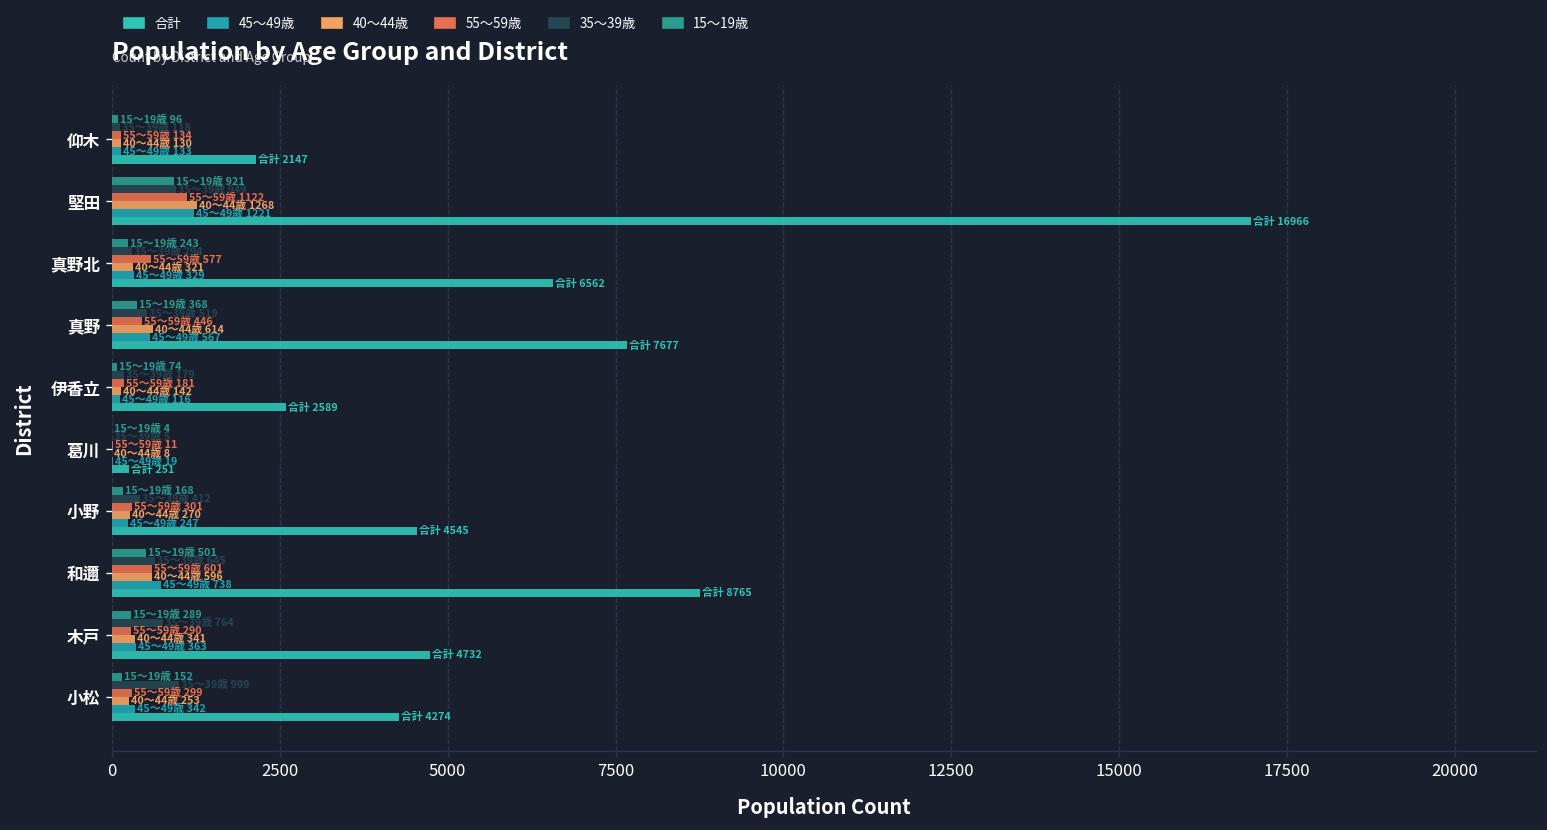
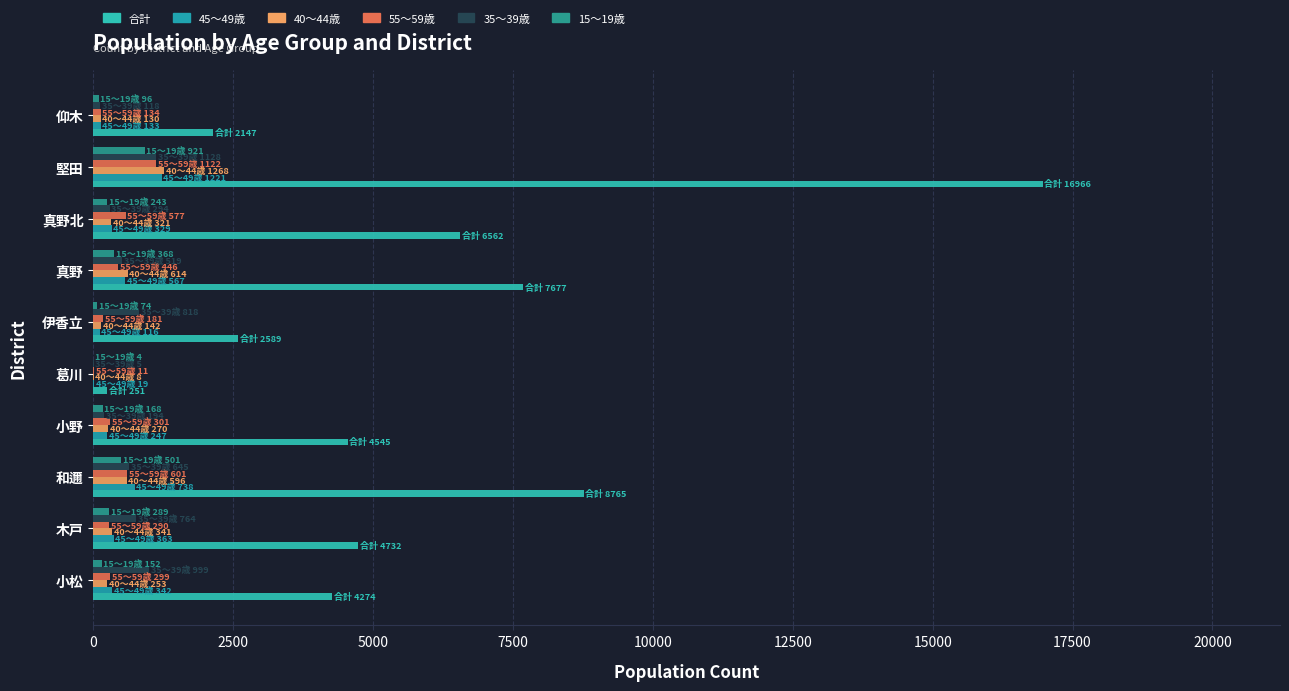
35～39歳, 堅田: 900 -> 1100
35～39歳, 伊香立: 200 -> 800
35～39歳, 小野: 400 -> 200
